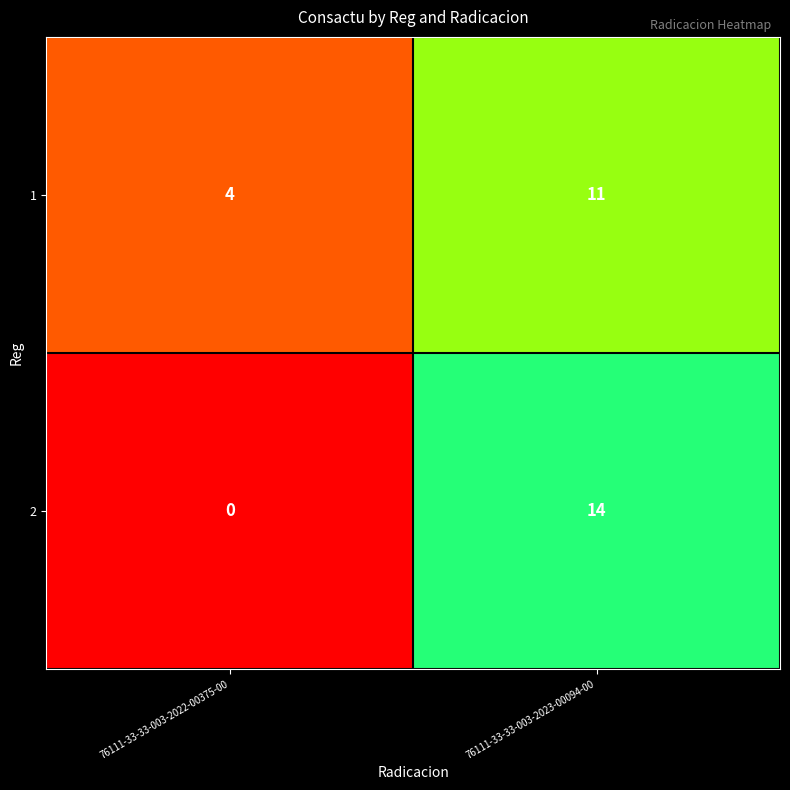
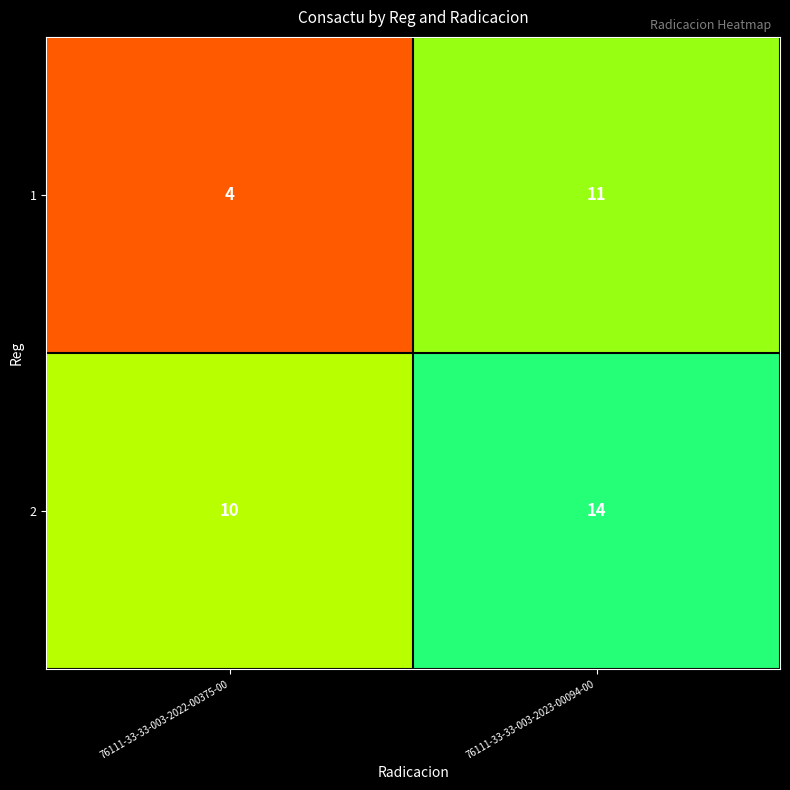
2, 76111-33-33-003-2022-00375-00: 0 -> 10
